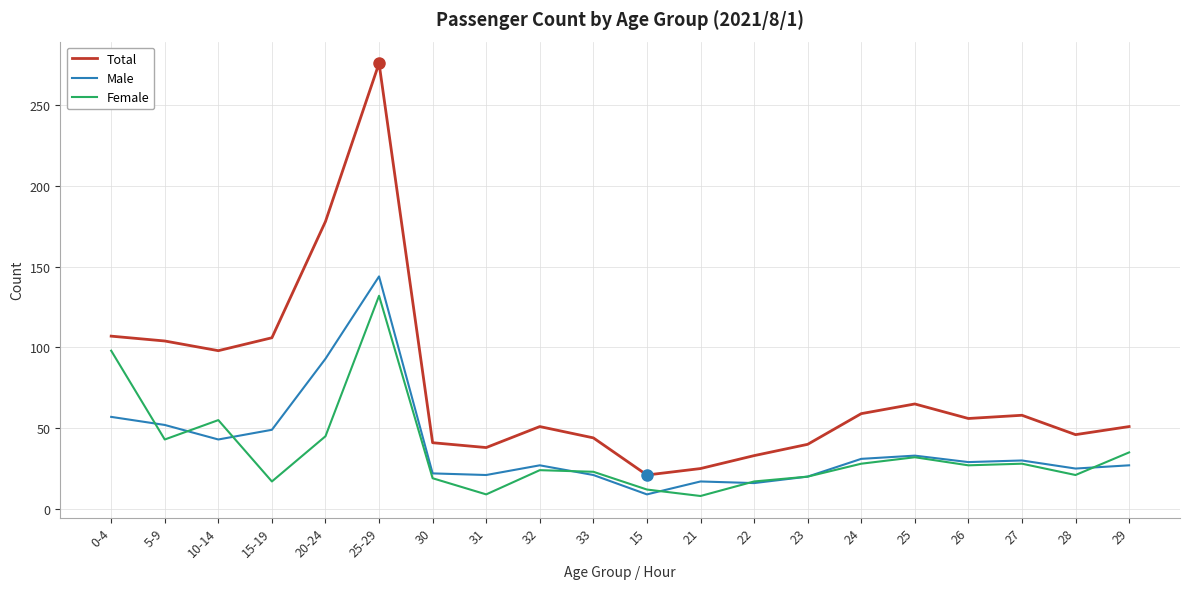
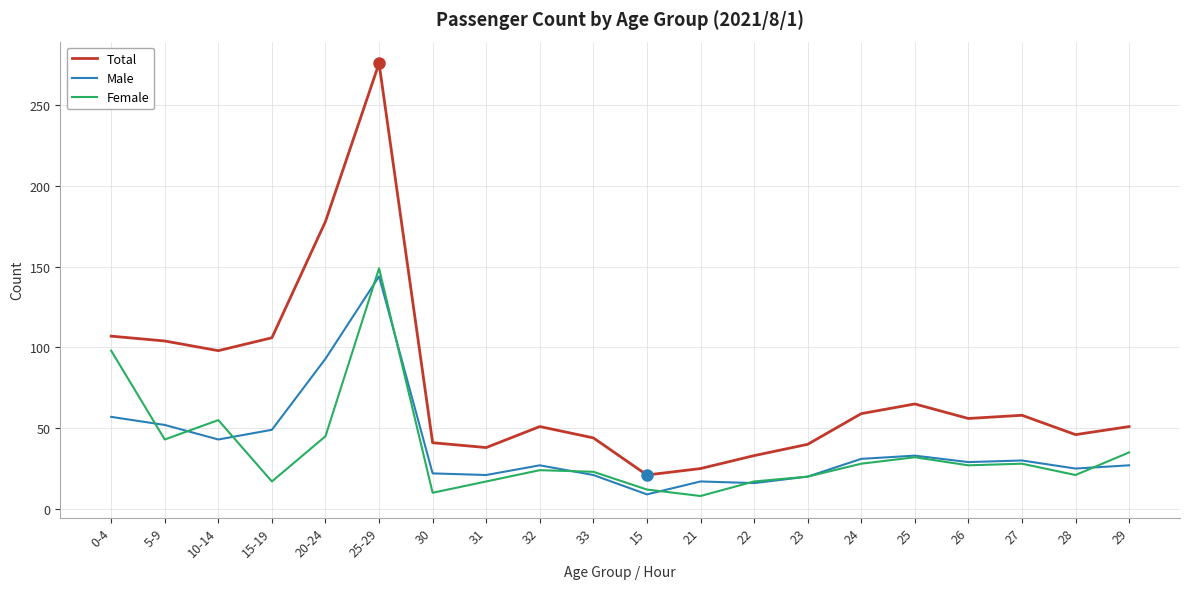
Female, 25-29: 132 -> 149
Female, 30: 19 -> 10
Female, 31: 9 -> 17
